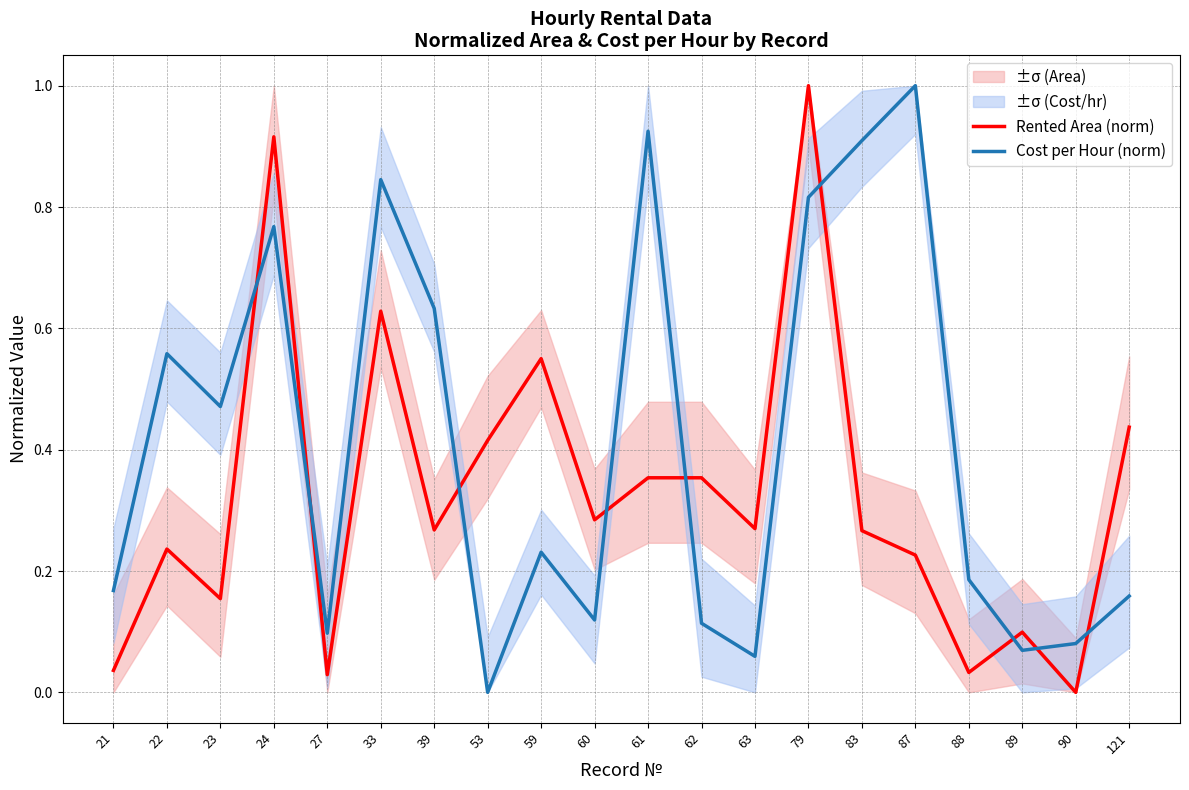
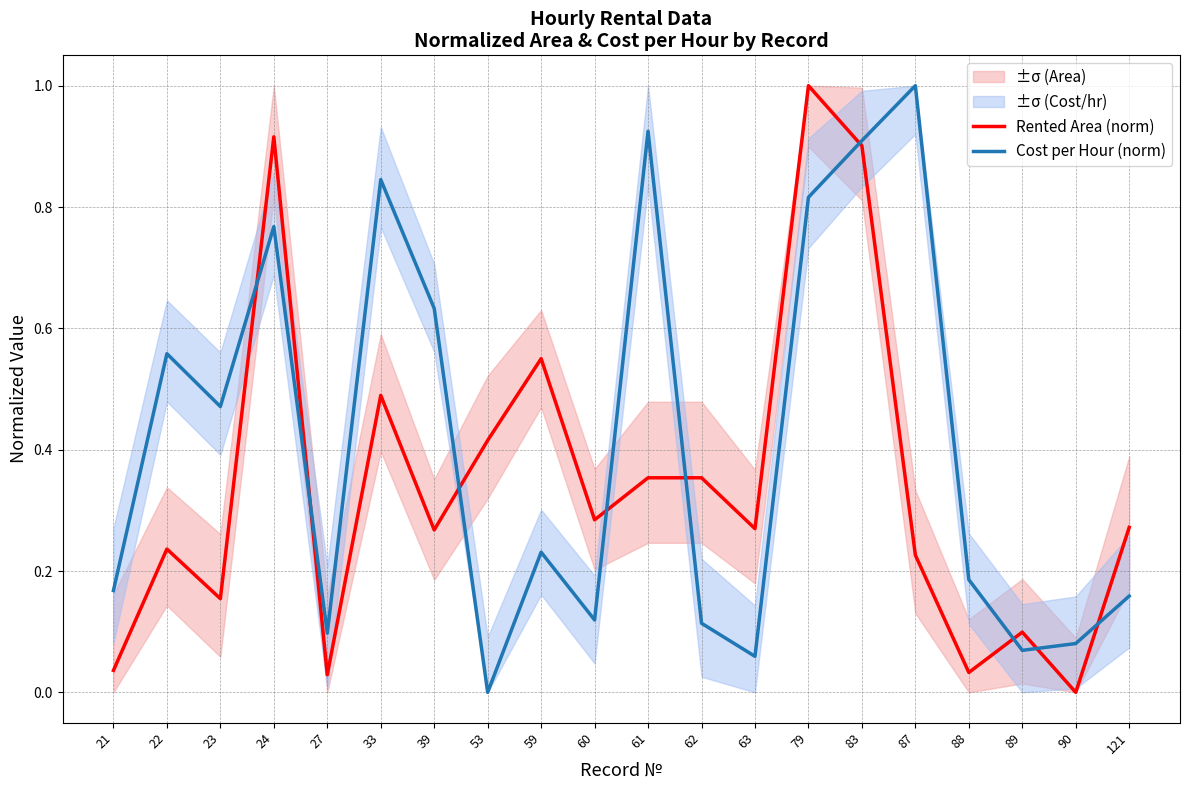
Rented Area (norm), 33: 0.63 -> 0.49
Rented Area (norm), 83: 0.27 -> 0.90
Rented Area (norm), 121: 0.44 -> 0.27
